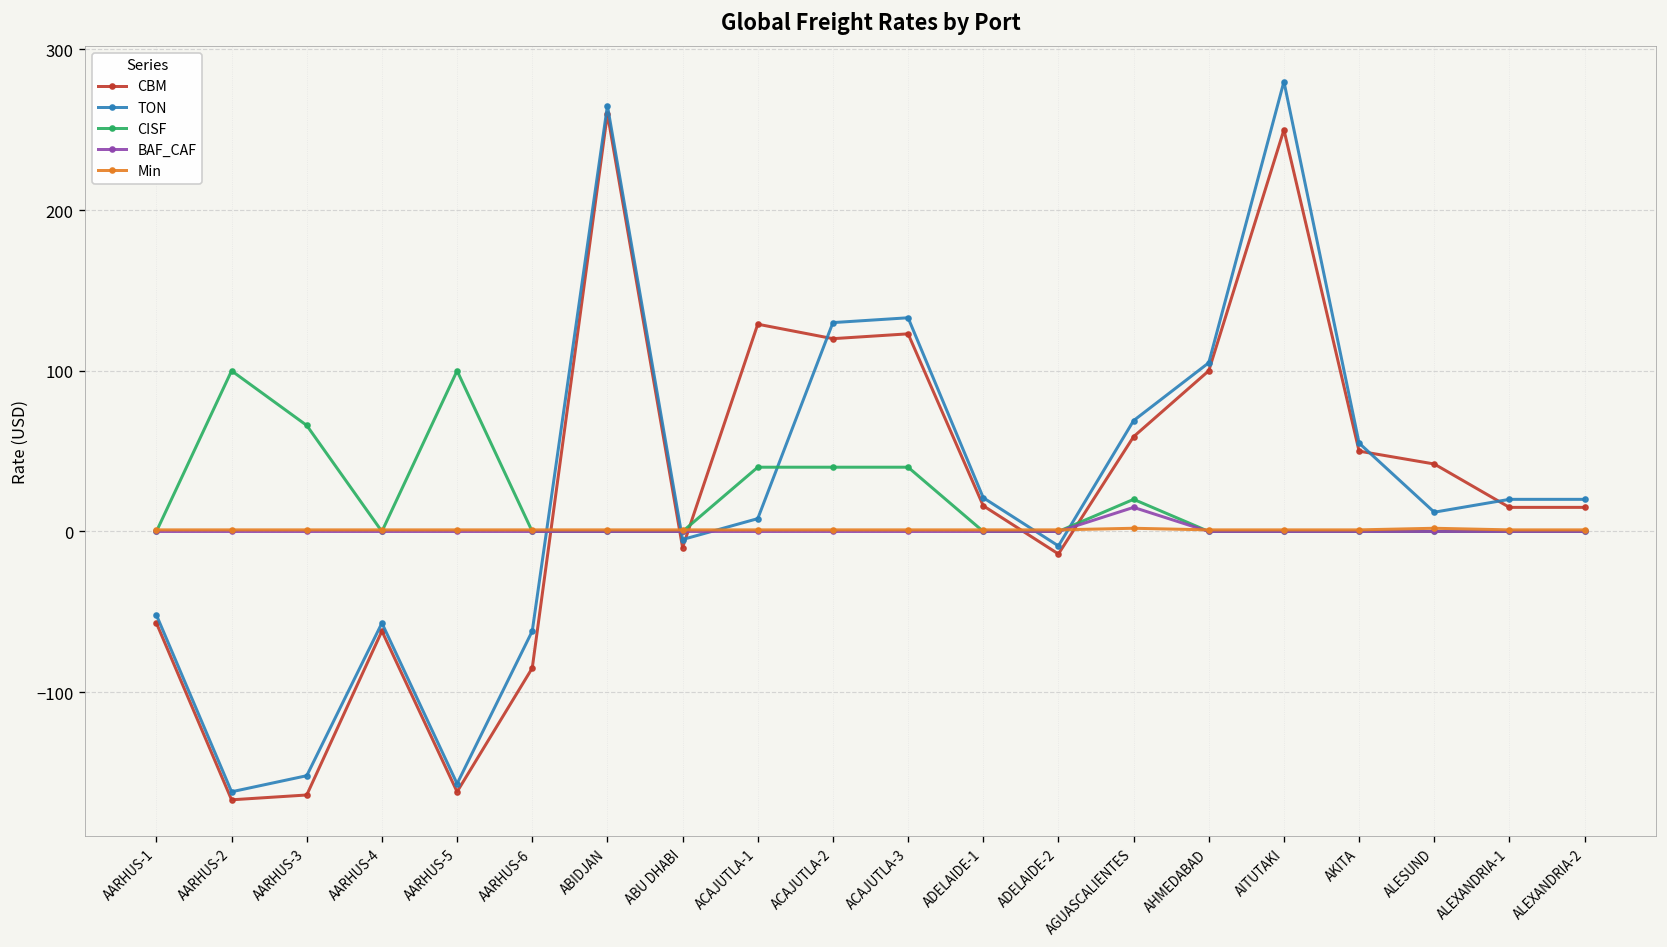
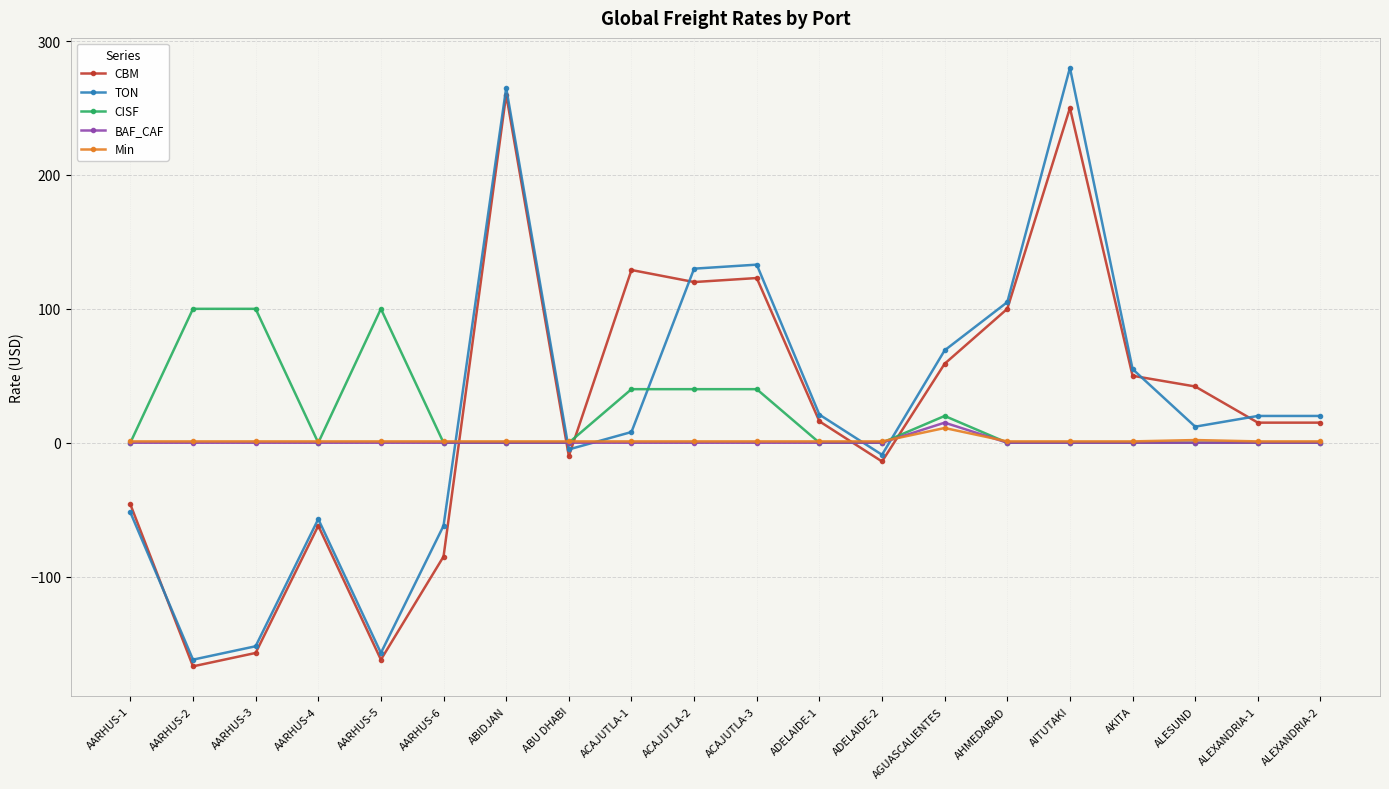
CBM, AARHUS-1: -57 -> -46
CBM, AARHUS-3: -164 -> -157
CISF, AARHUS-3: 66 -> 100
Min, AGUASCALIENTES: 2 -> 11
